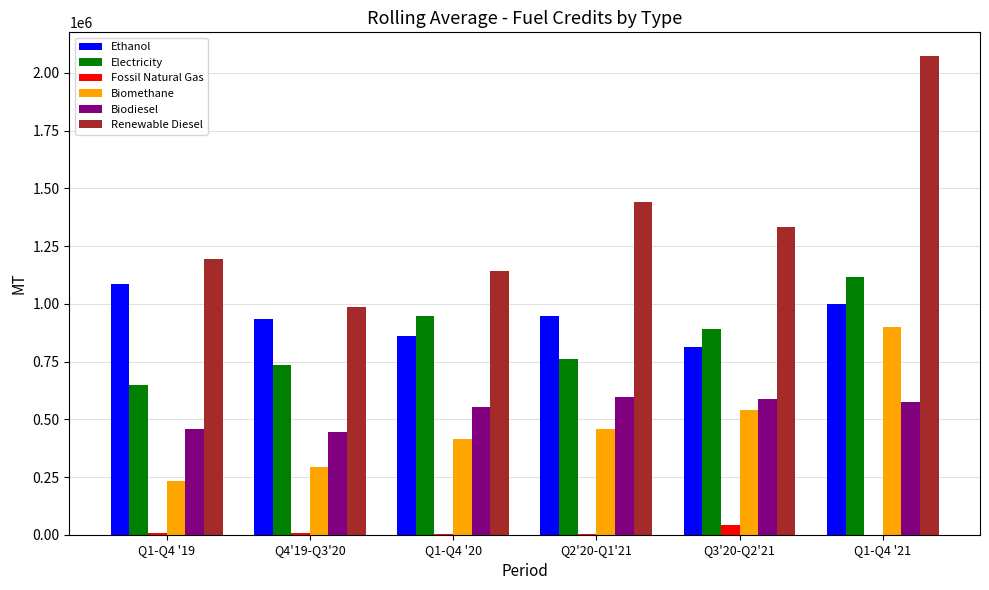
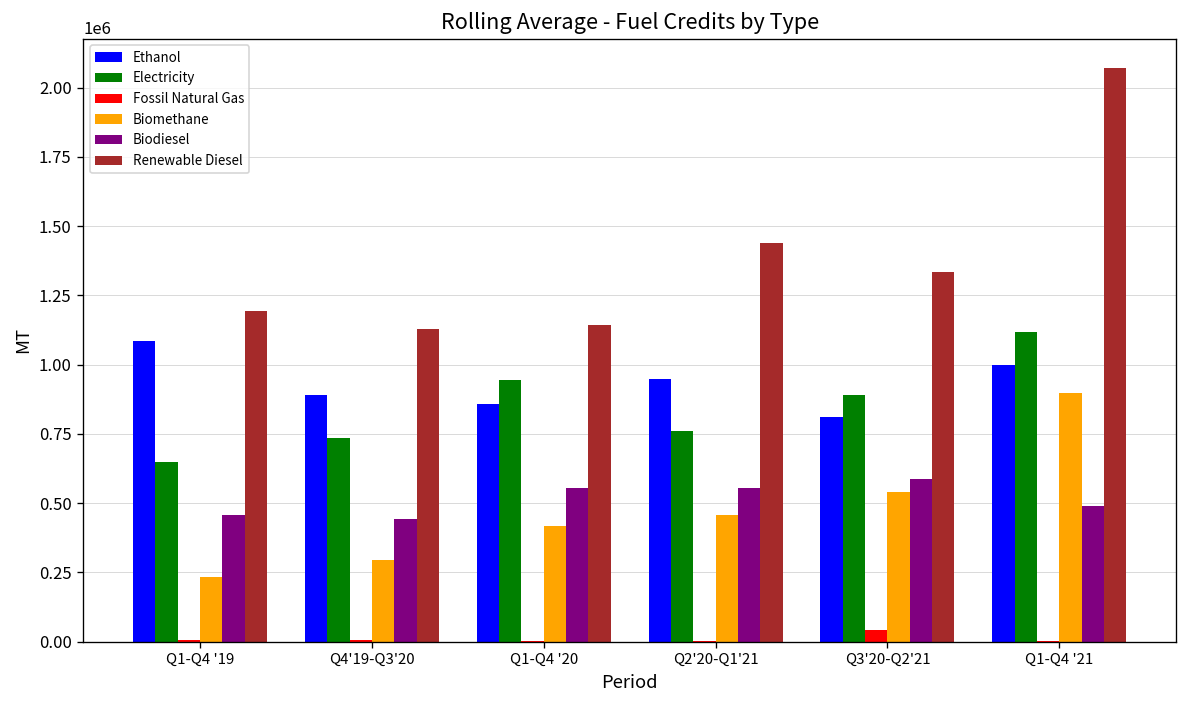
Ethanol, Q4'19-Q3'20: 930000 -> 890000
Renewable Diesel, Q4'19-Q3'20: 990000 -> 1130000
Biodiesel, Q2'20-Q1'21: 600000 -> 550000
Biodiesel, Q1-Q4 '21: 580000 -> 490000
